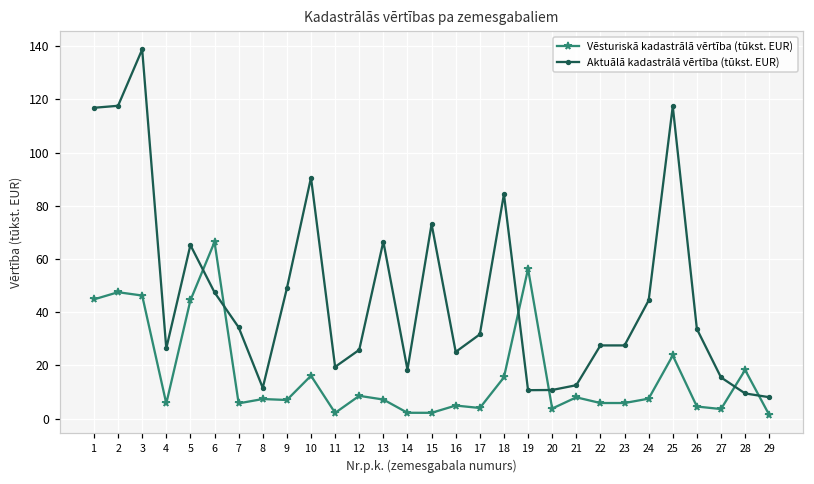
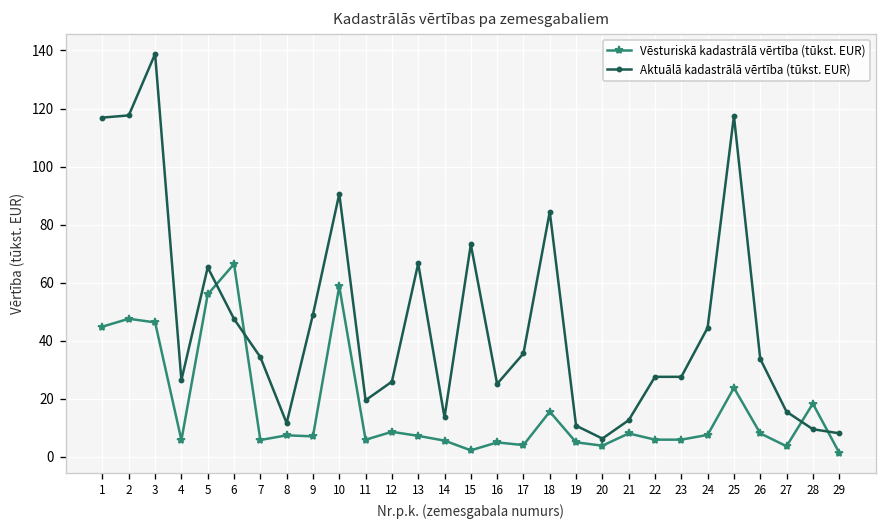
Vēsturiskā kadastrālā vērtība (tūkst. EUR), 5: 44 -> 56
Vēsturiskā kadastrālā vērtība (tūkst. EUR), 10: 16 -> 59
Vēsturiskā kadastrālā vērtība (tūkst. EUR), 11: 2 -> 6
Vēsturiskā kadastrālā vērtība (tūkst. EUR), 14: 2 -> 6
Aktuālā kadastrālā vērtība (tūkst. EUR), 14: 18 -> 14
Aktuālā kadastrālā vērtība (tūkst. EUR), 17: 32 -> 36
Vēsturiskā kadastrālā vērtība (tūkst. EUR), 19: 56 -> 5
Aktuālā kadastrālā vērtība (tūkst. EUR), 20: 11 -> 6
Vēsturiskā kadastrālā vērtība (tūkst. EUR), 26: 5 -> 8
